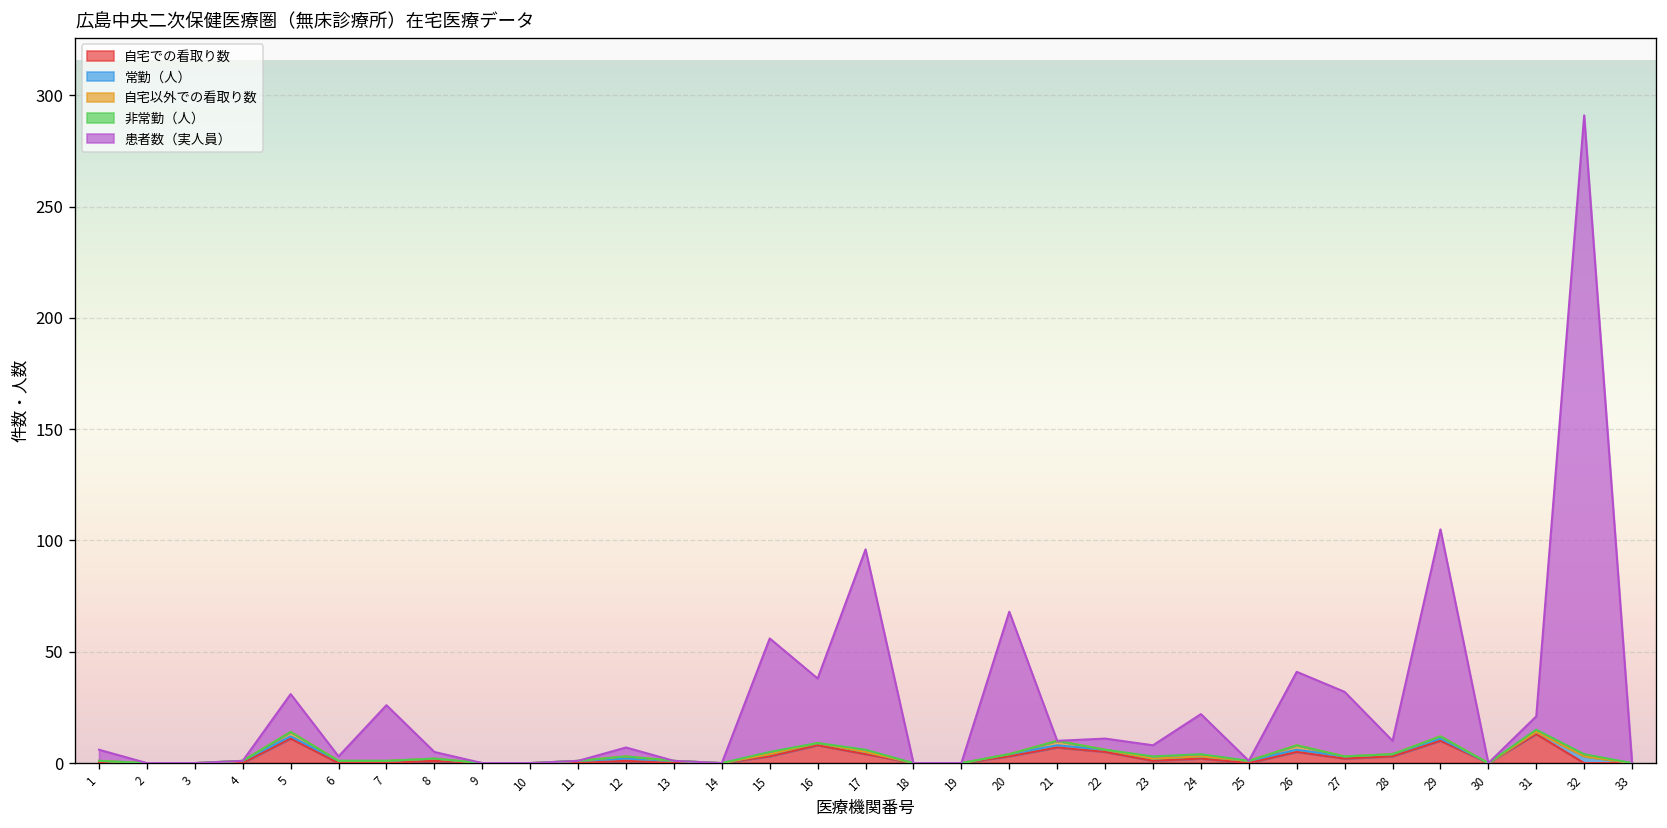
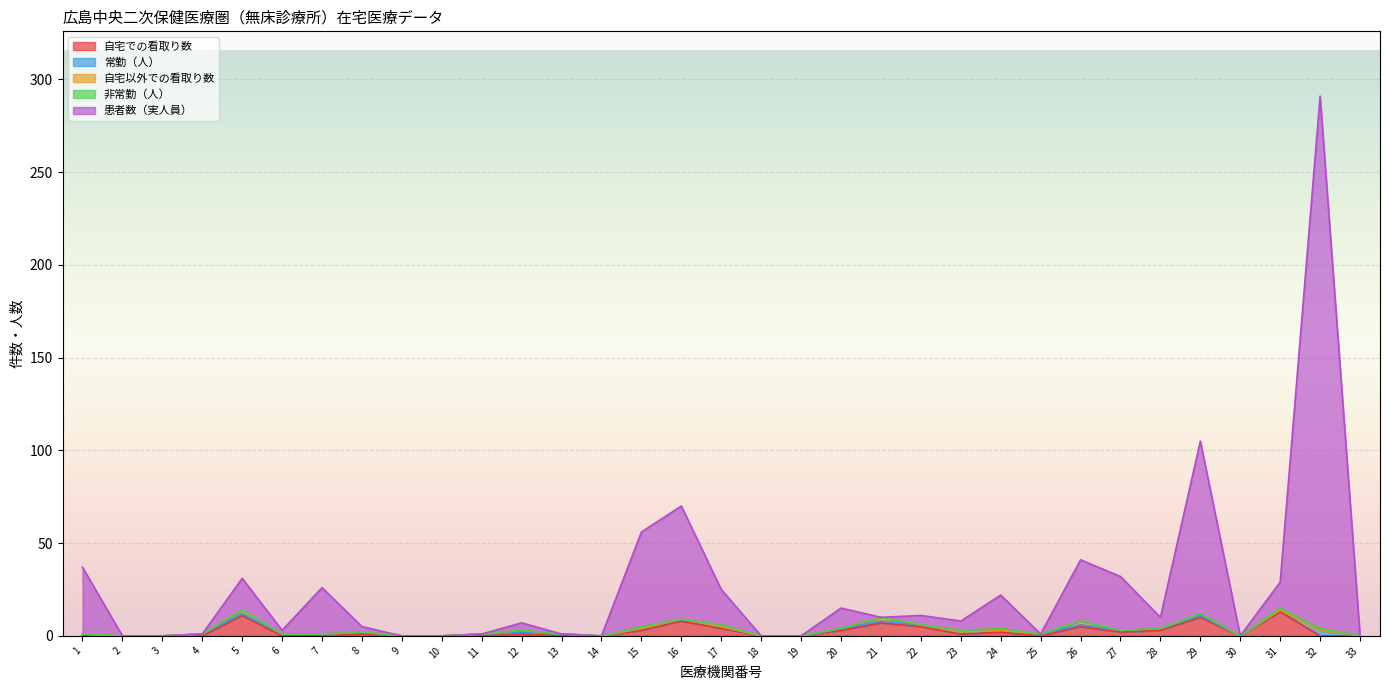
患者数（実人員）, 1: 5 -> 36
患者数（実人員）, 16: 29 -> 61
患者数（実人員）, 17: 90 -> 19
患者数（実人員）, 20: 64 -> 11
患者数（実人員）, 31: 6 -> 14
